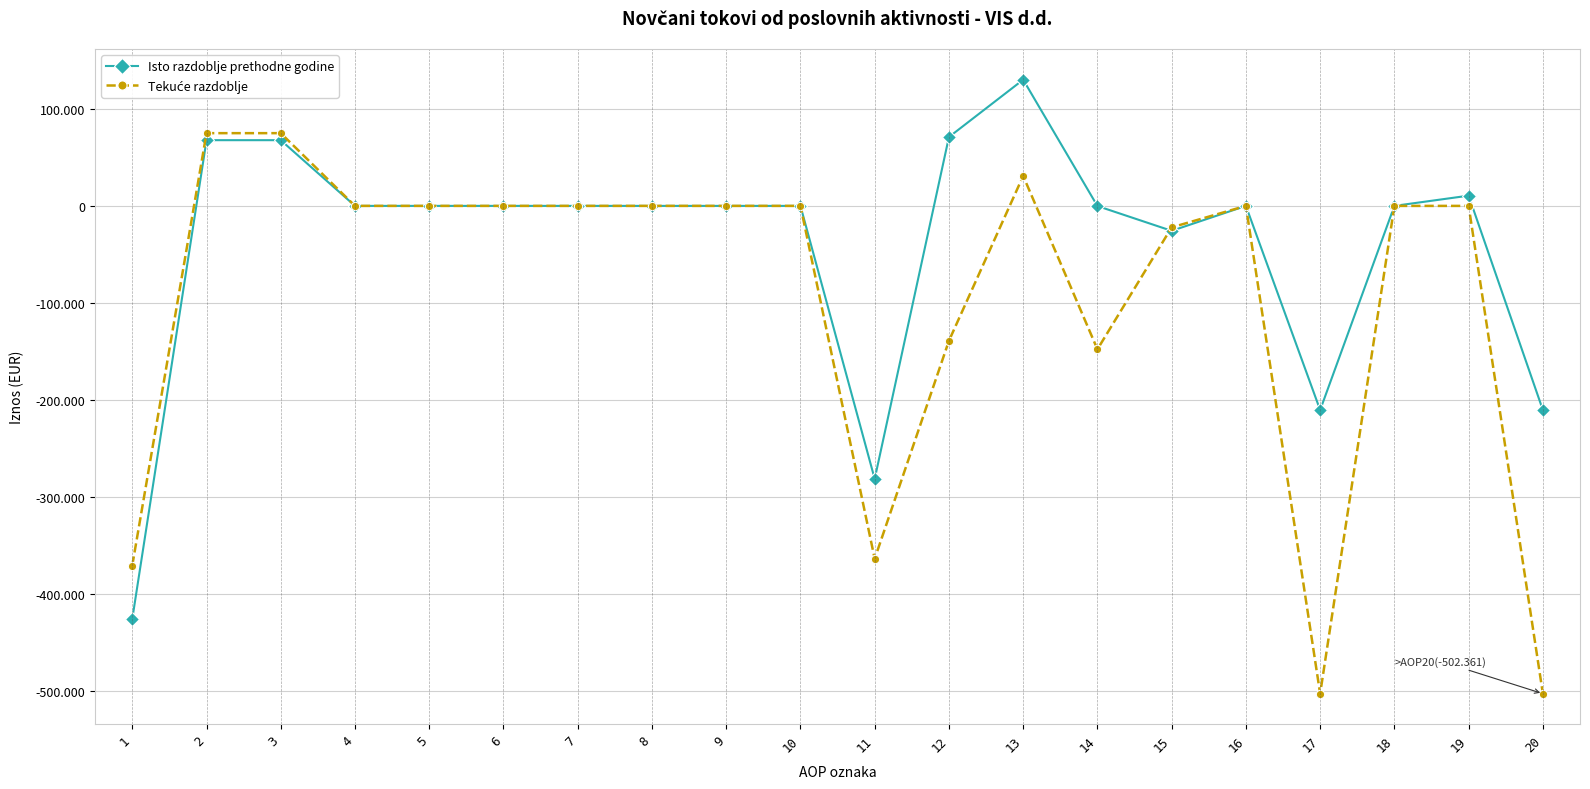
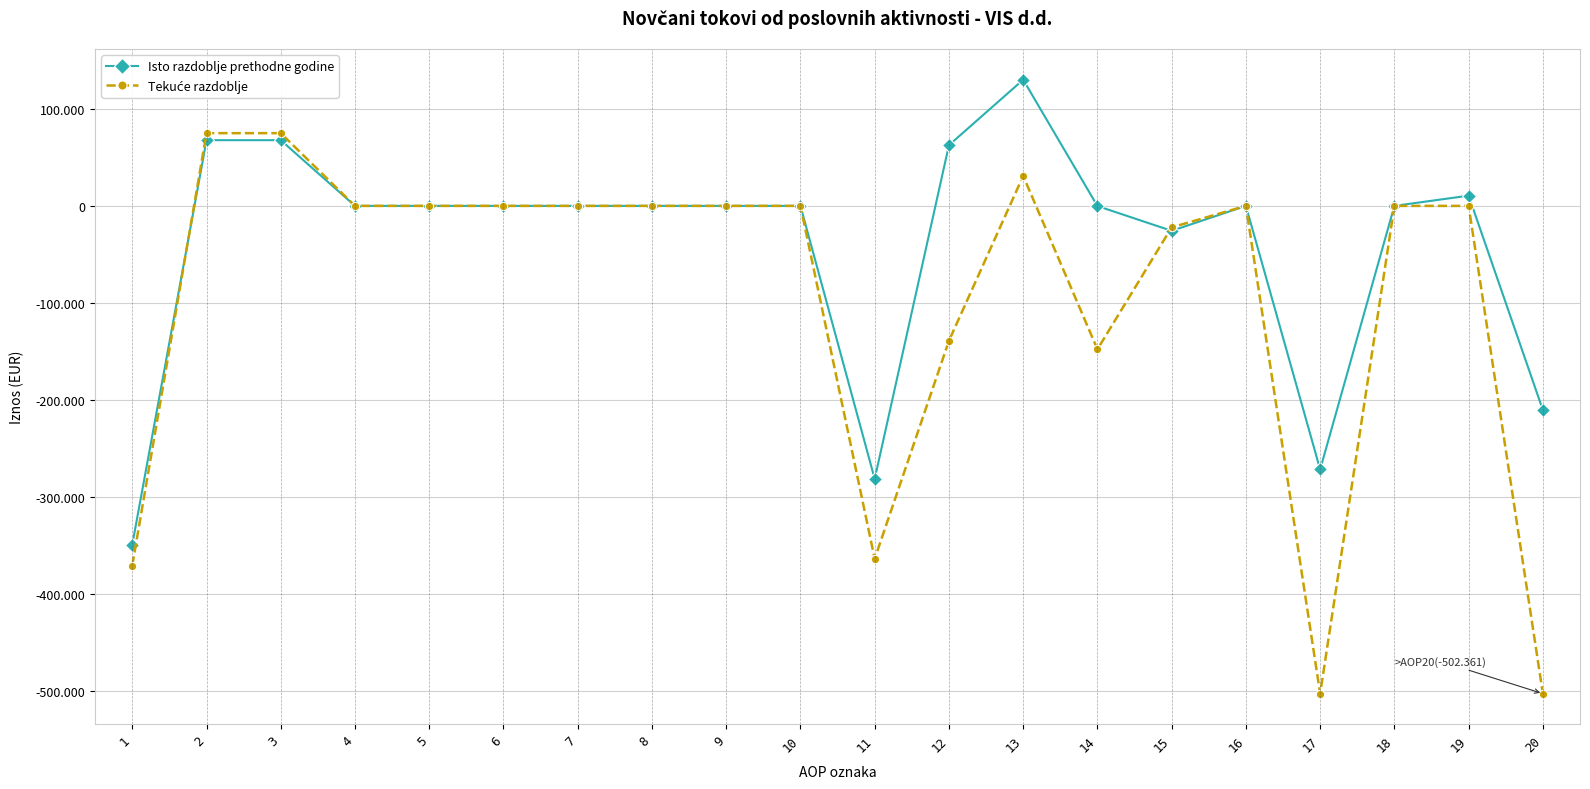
Isto razdoblje prethodne godine, 1: -430 -> -350
Isto razdoblje prethodne godine, 12: 70 -> 60
Isto razdoblje prethodne godine, 17: -210 -> -270
